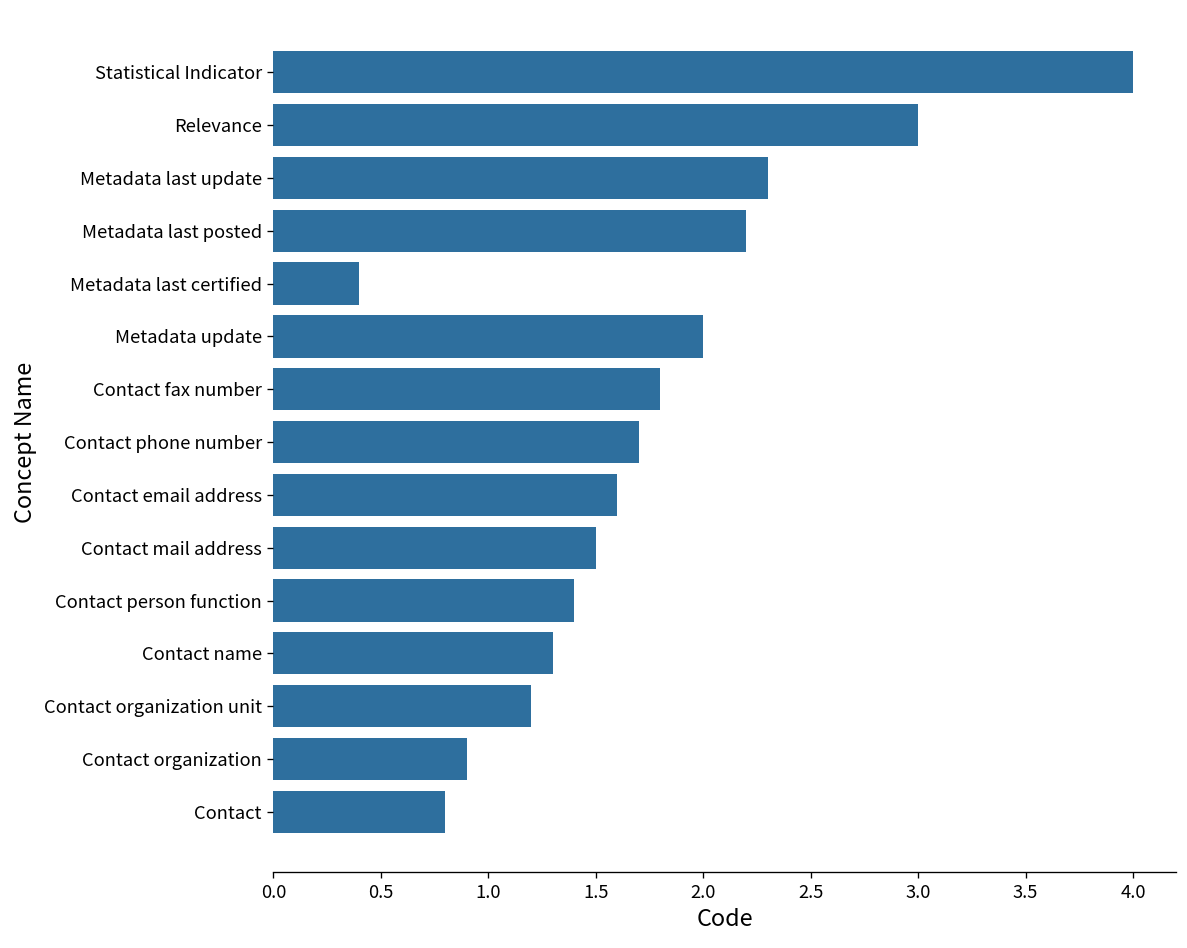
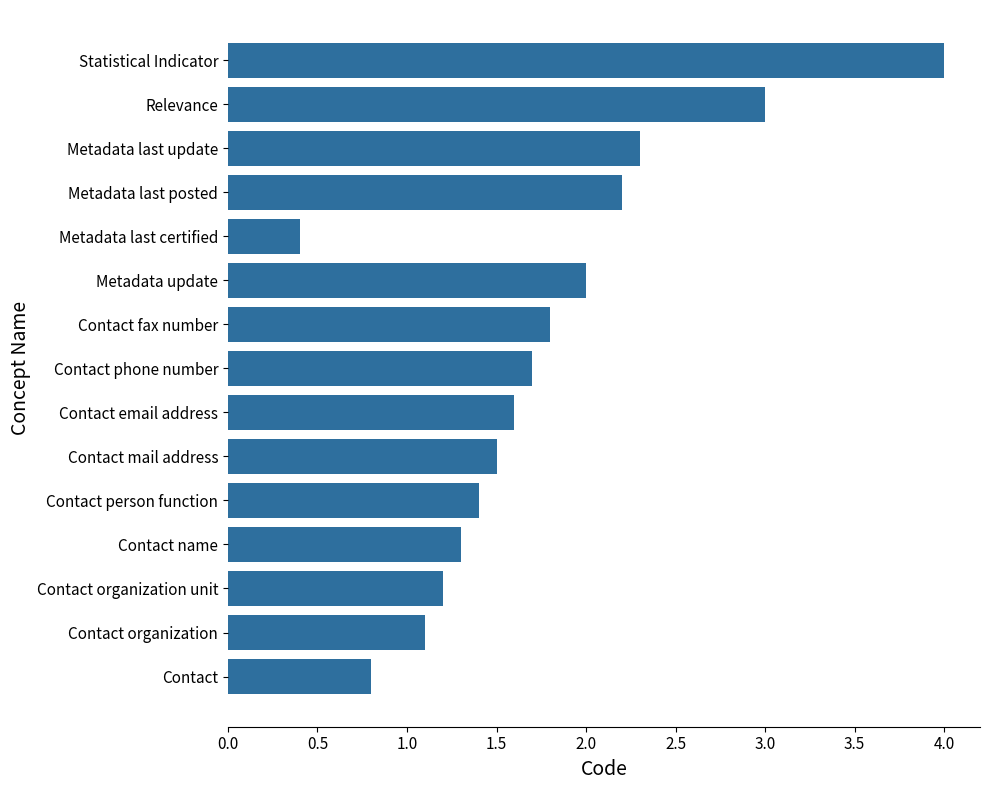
Contact organization: 0.9 -> 1.1
